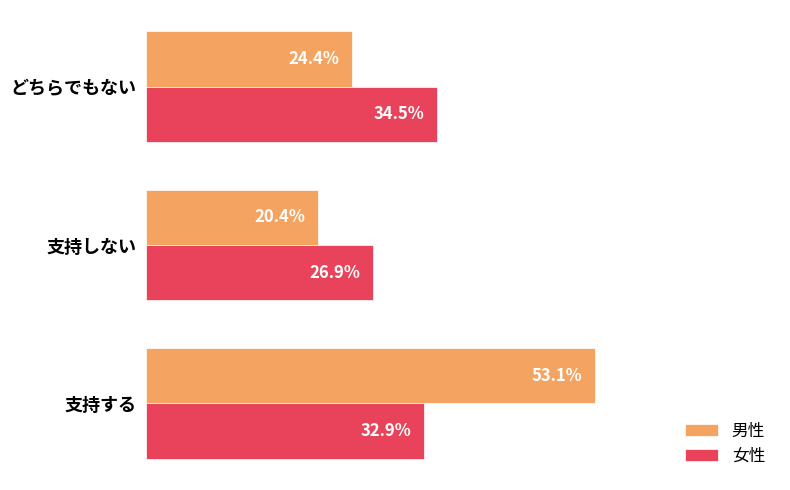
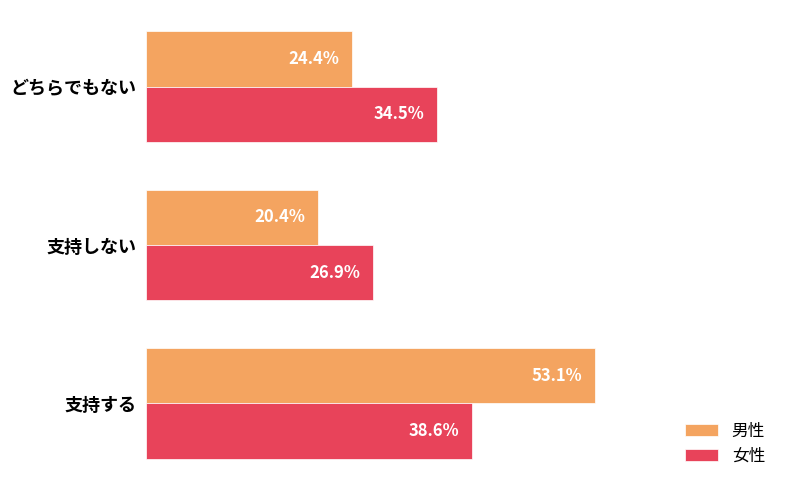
女性, 支持する: 32.9% -> 38.6%
